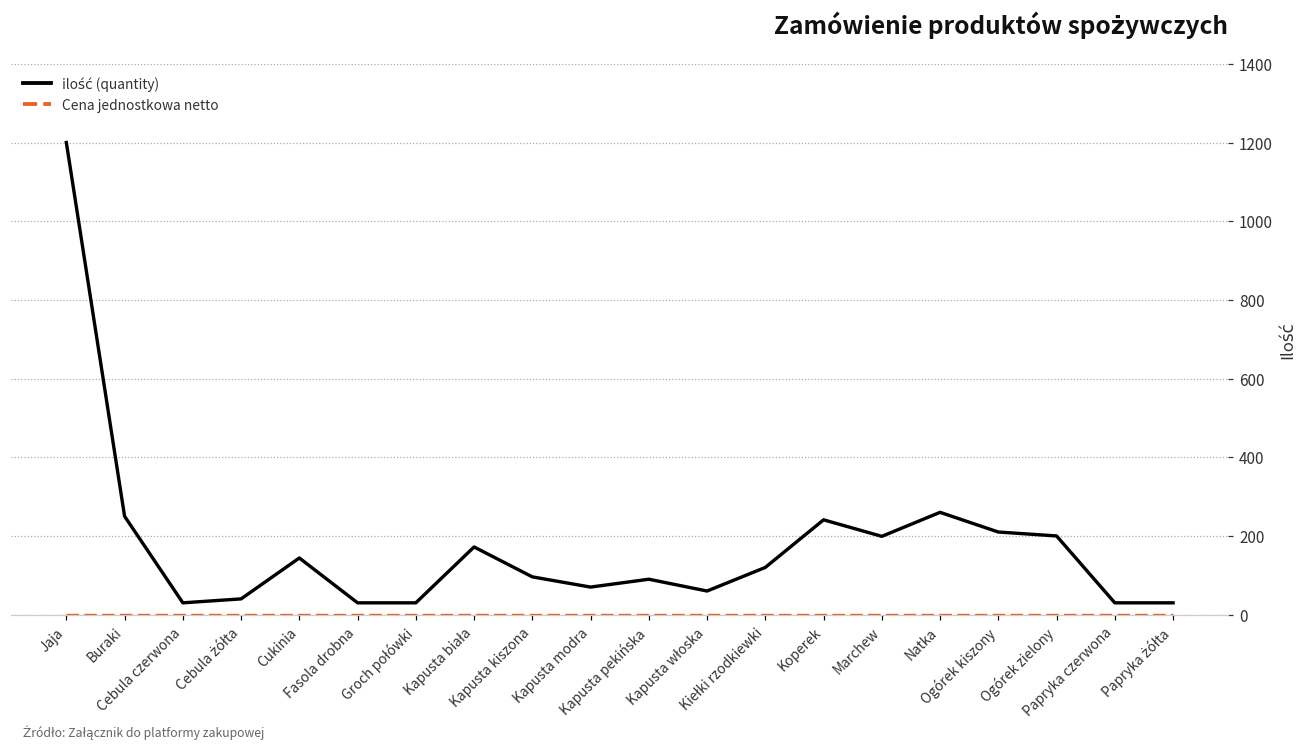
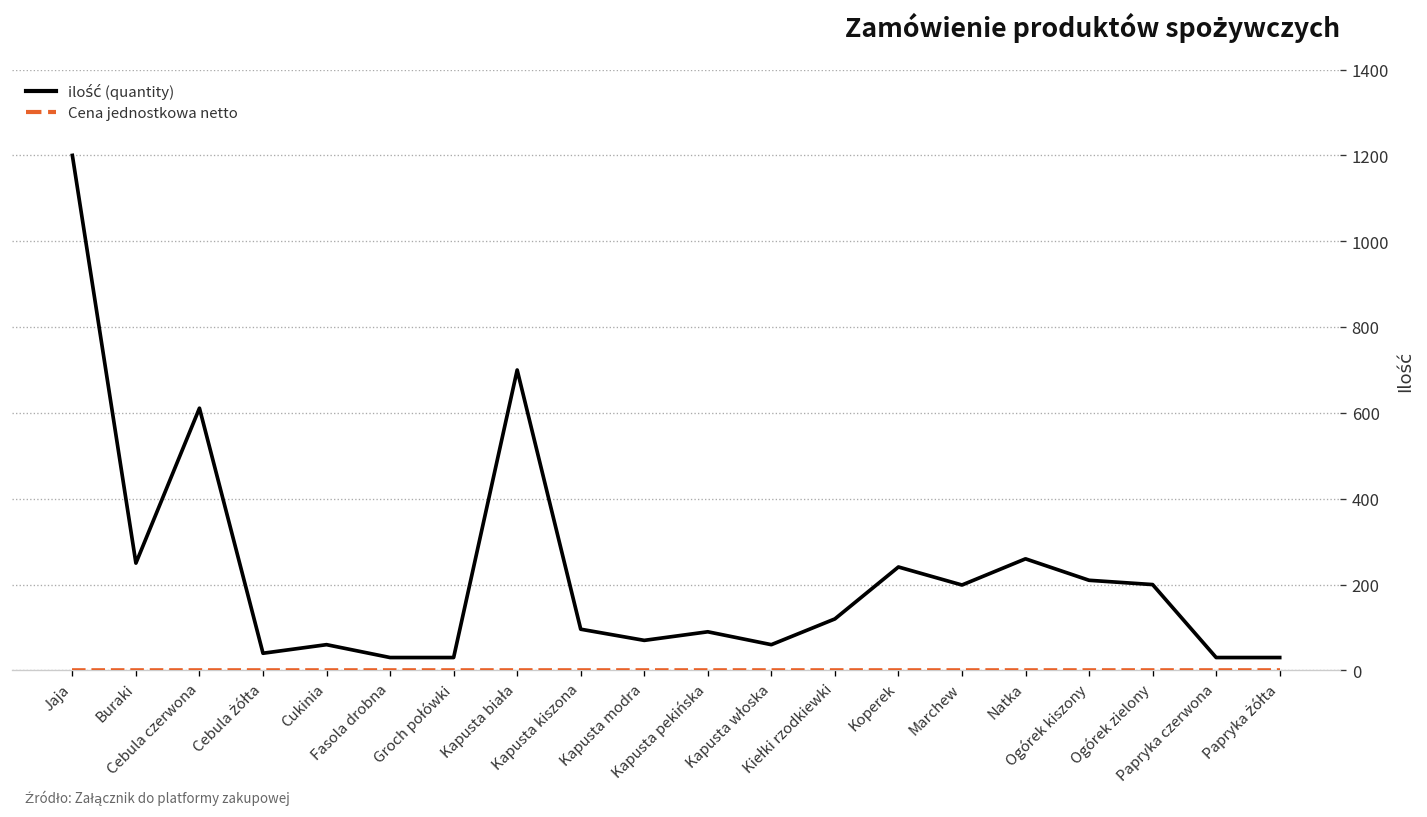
ilość (quantity), Cebula czerwona: 30 -> 610
ilość (quantity), Cukinia: 140 -> 60
ilość (quantity), Kapusta biała: 170 -> 700
